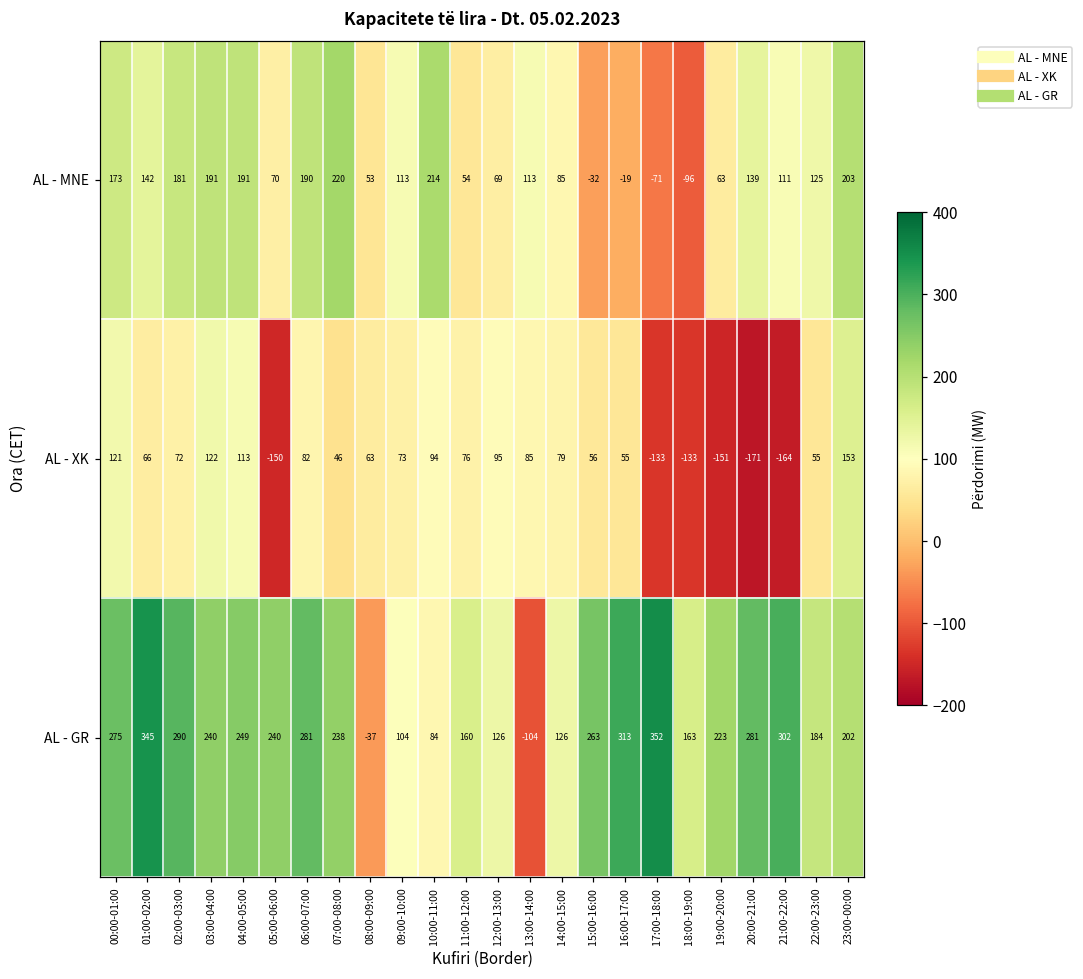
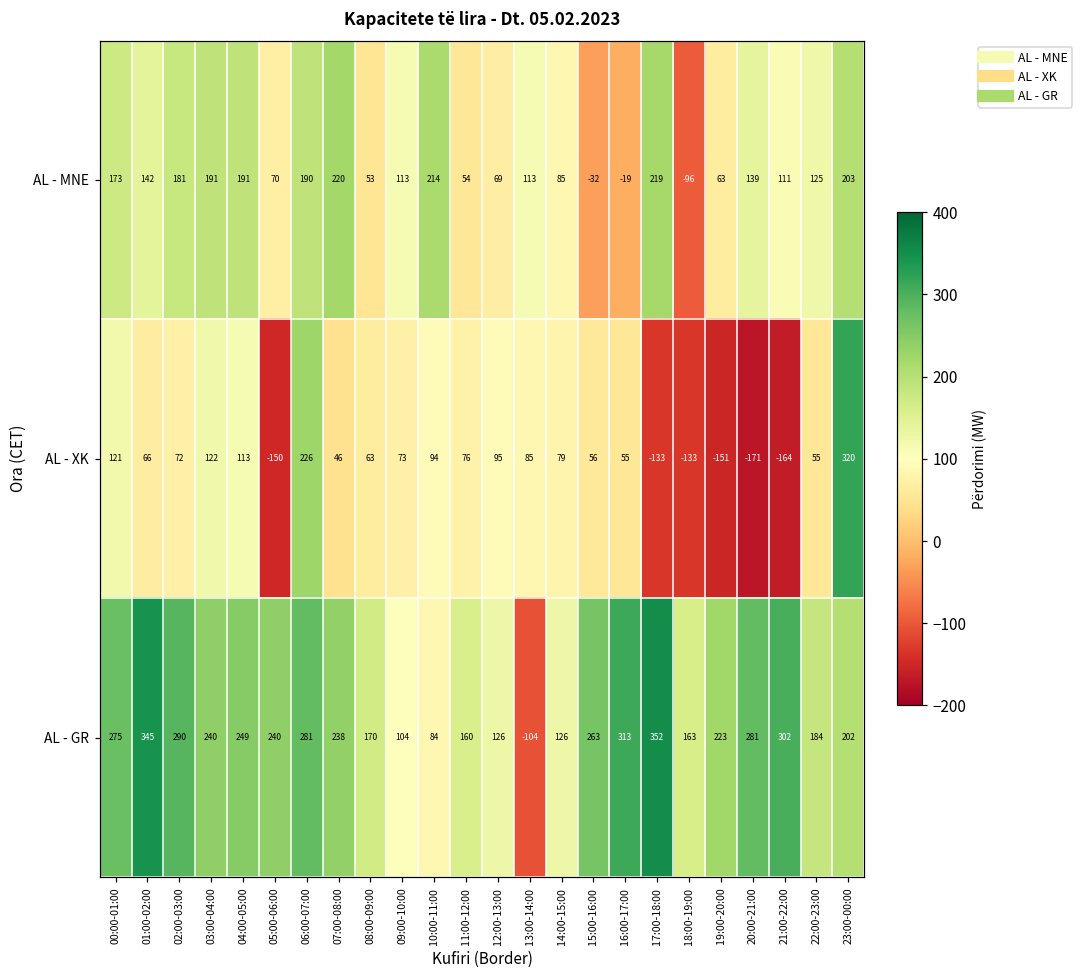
AL - MNE, 17:00-18:00: -71 -> 219
AL - XK, 06:00-07:00: 82 -> 226
AL - XK, 23:00-00:00: 153 -> 320
AL - GR, 08:00-09:00: -37 -> 170
